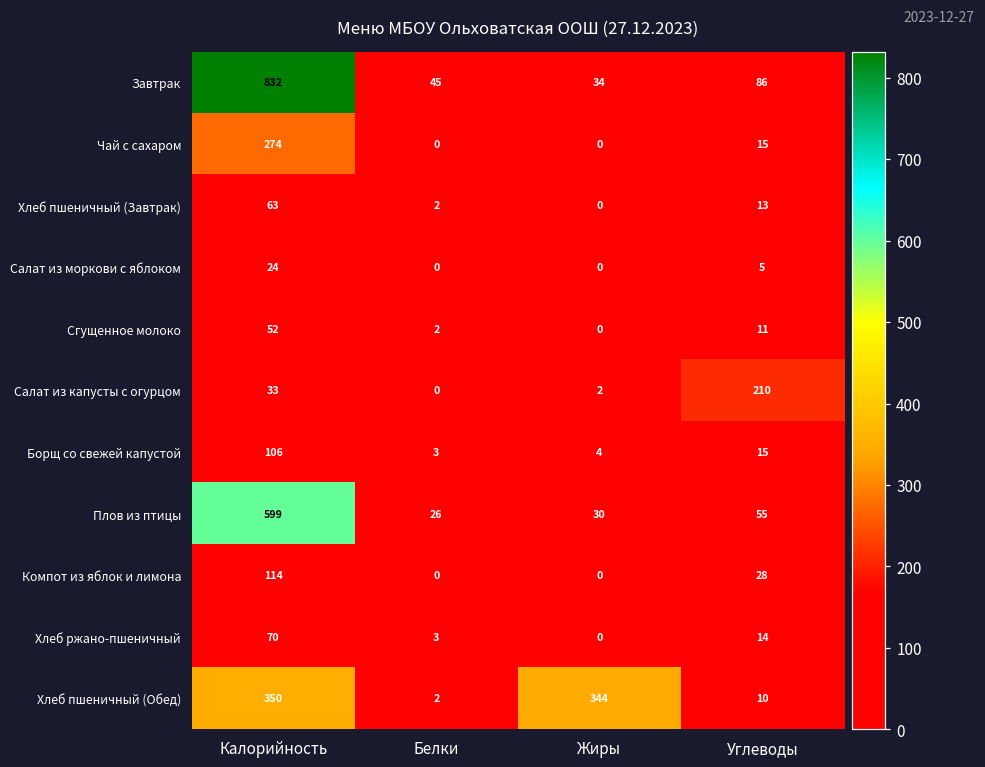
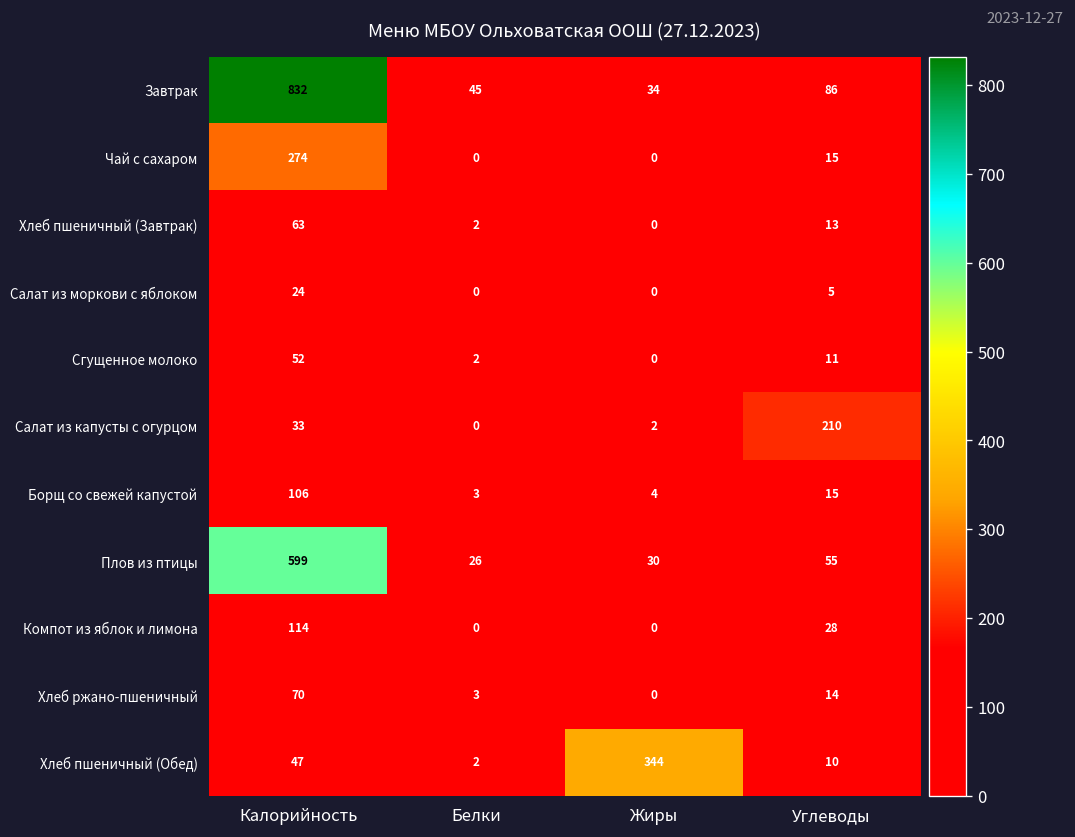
Хлеб пшеничный (Обед), Калорийность: 350 -> 47
